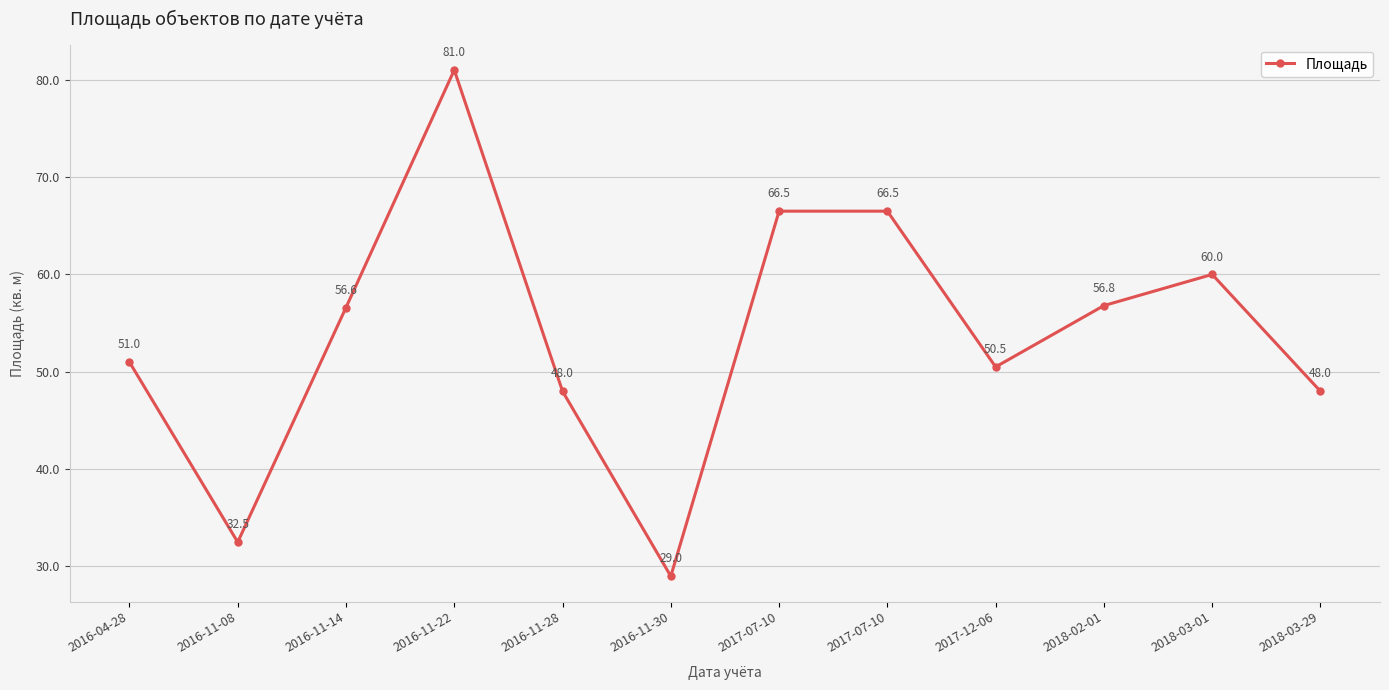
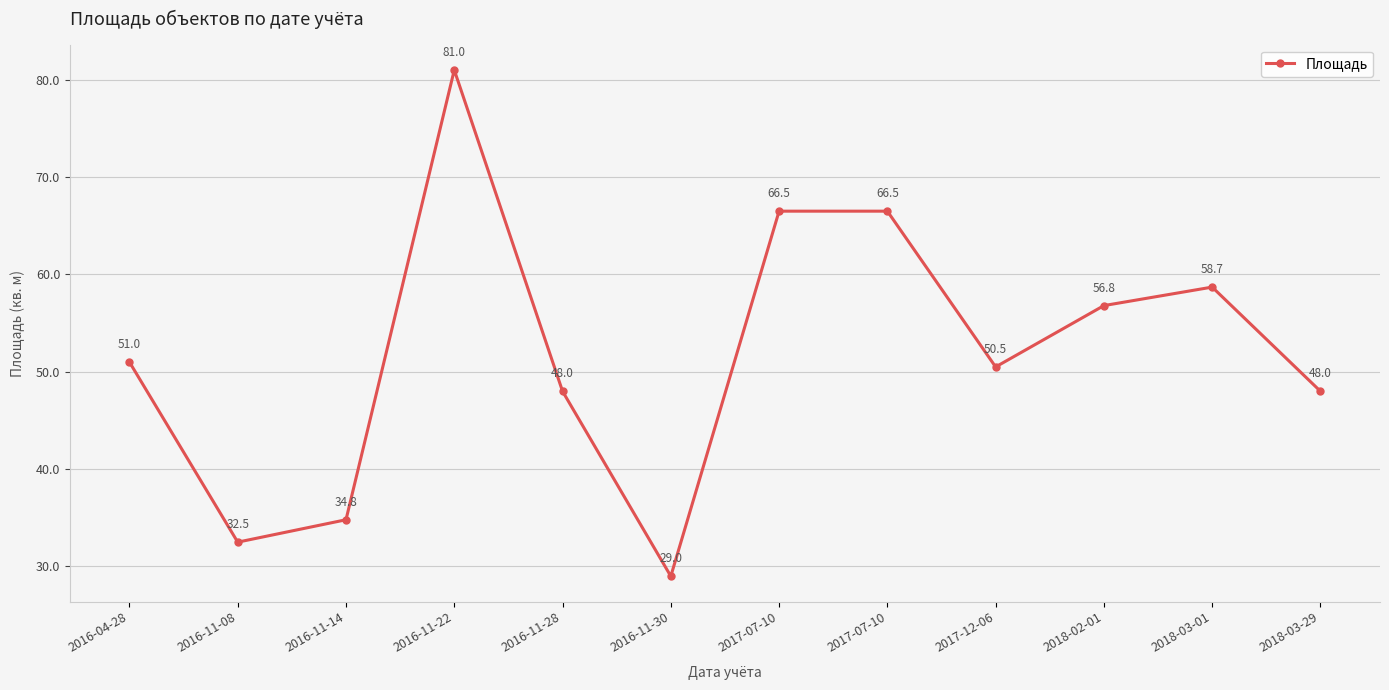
2016-11-14: 56.6 -> 34.8
2018-03-01: 60.0 -> 58.7
